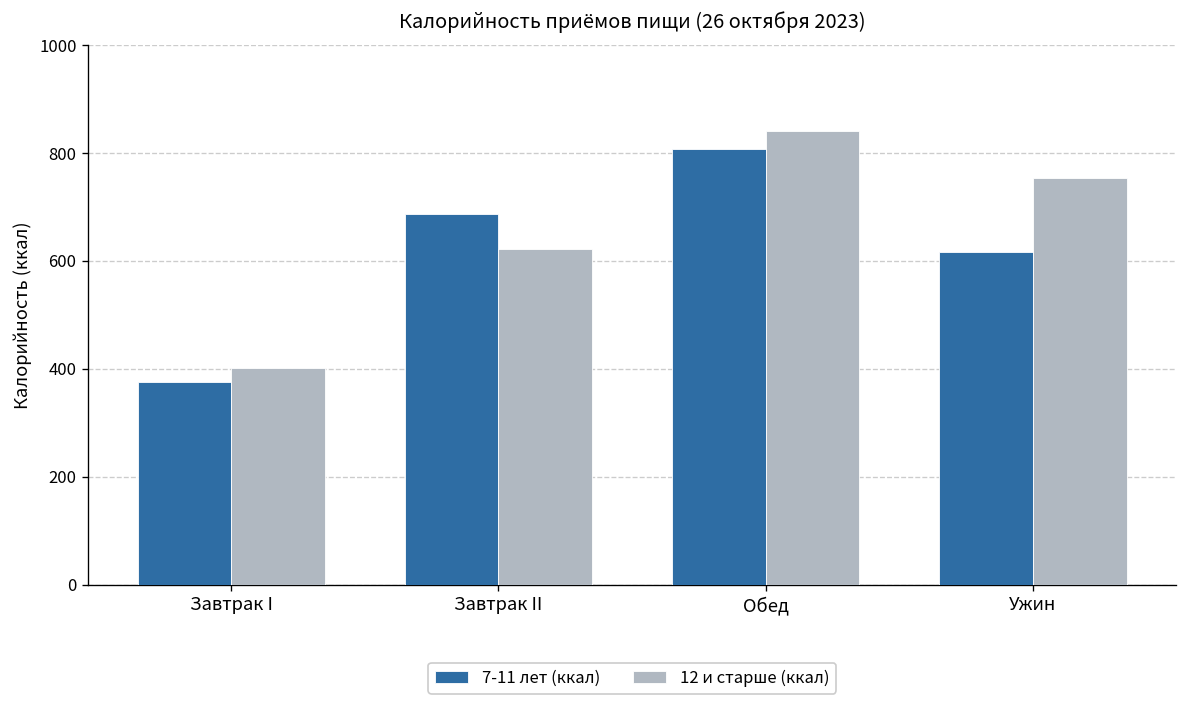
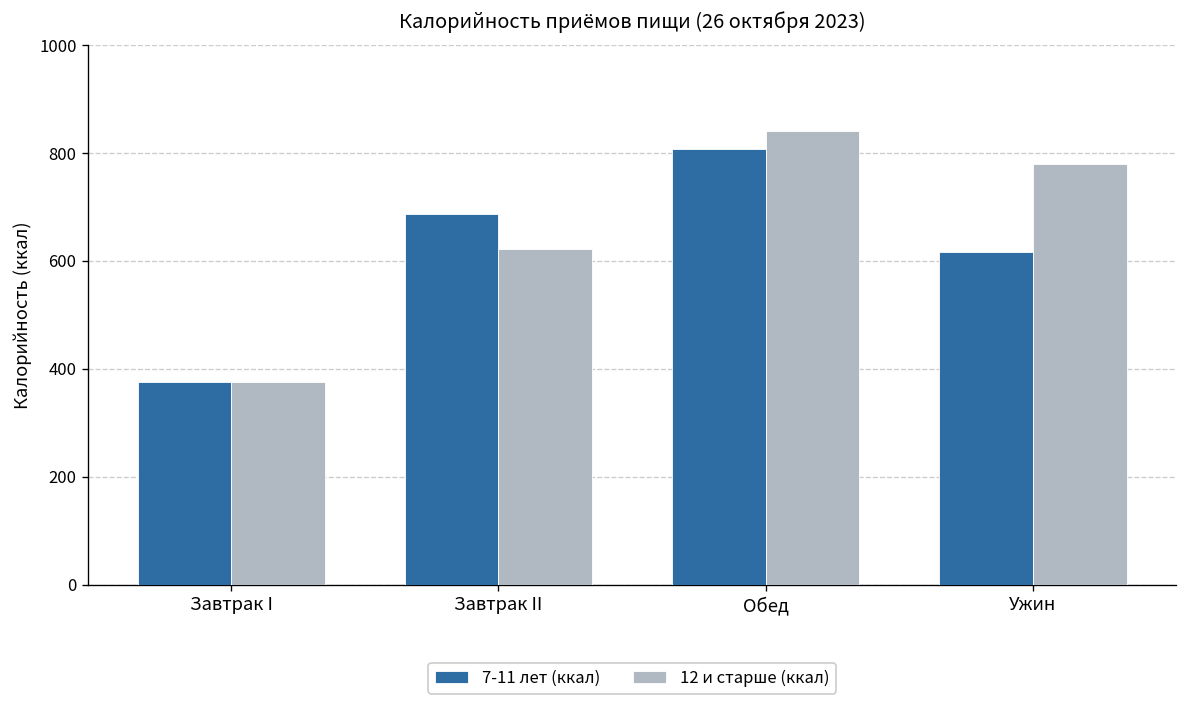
12 и старше (ккал), Завтрак I: 400 -> 370
12 и старше (ккал), Ужин: 750 -> 780
